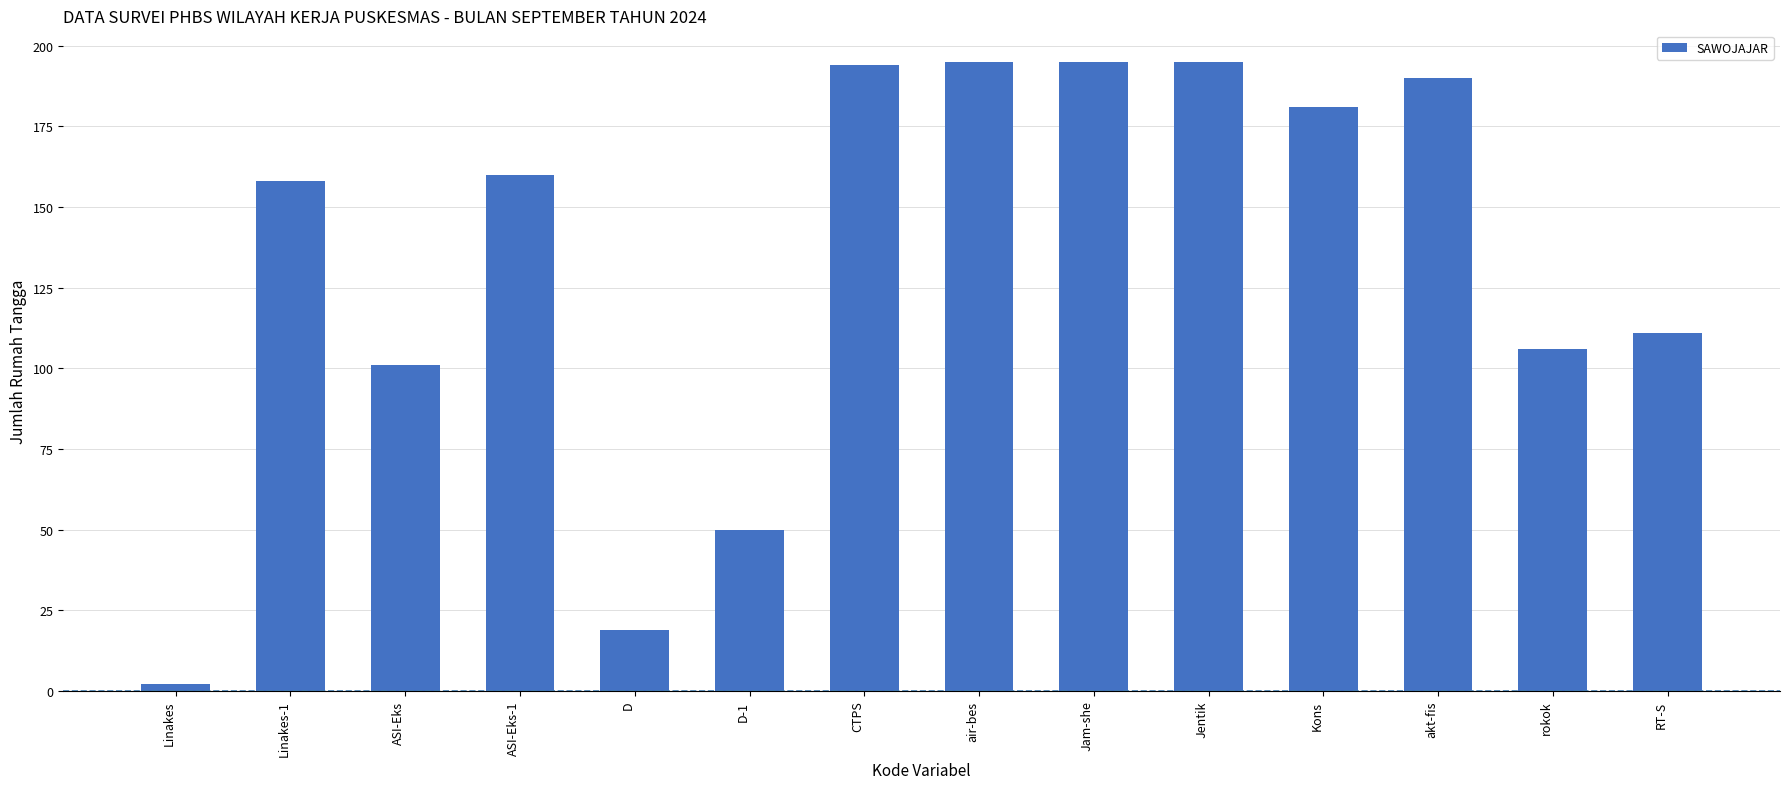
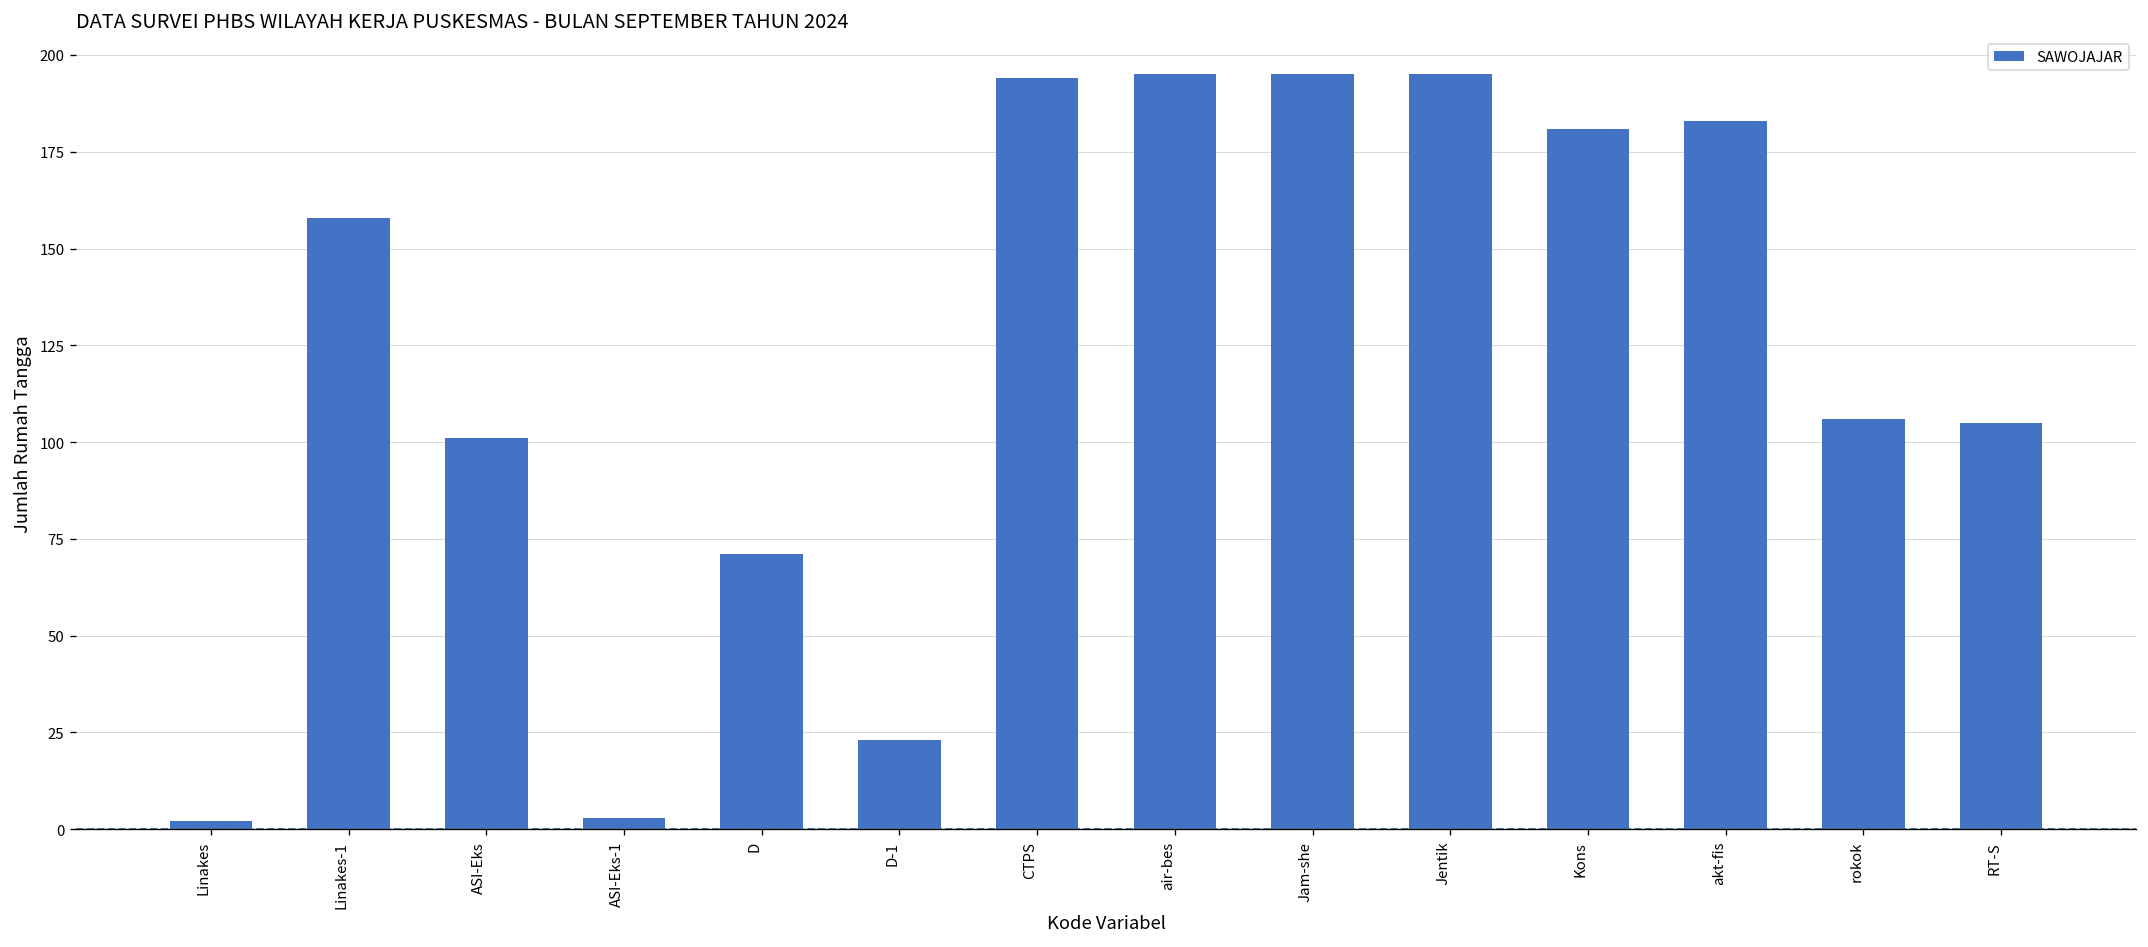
ASI-Eks-1: 160 -> 3
D: 19 -> 71
D-1: 50 -> 23
akt-fis: 190 -> 183
RT-S: 111 -> 105
